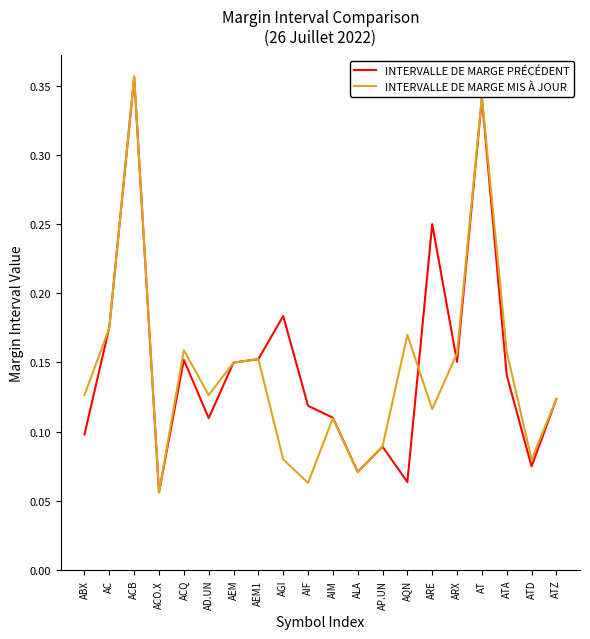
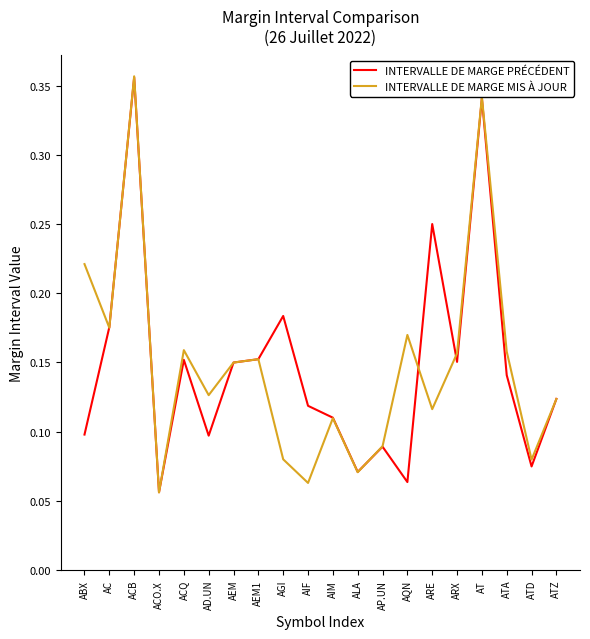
INTERVALLE DE MARGE MIS À JOUR, ABX: 0.126 -> 0.221
INTERVALLE DE MARGE PRÉCÉDENT, AD.UN: 0.110 -> 0.097
